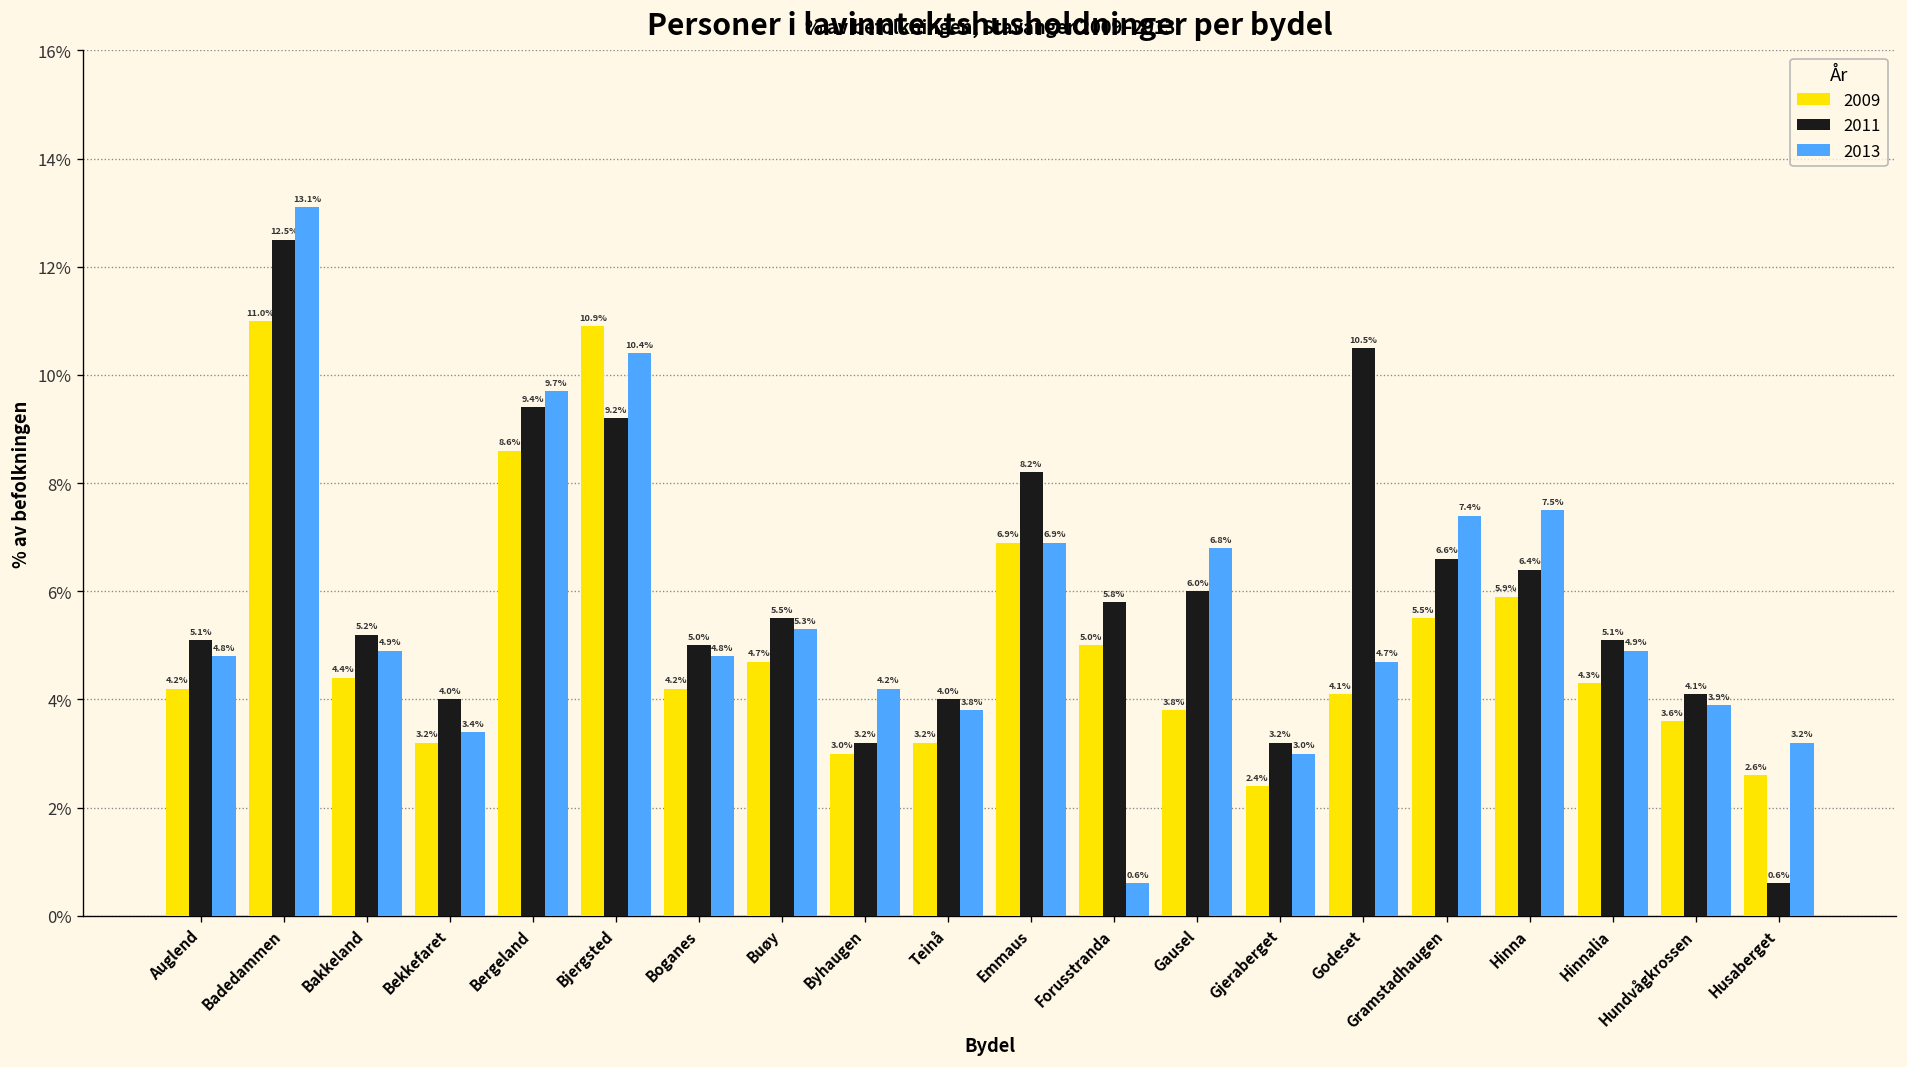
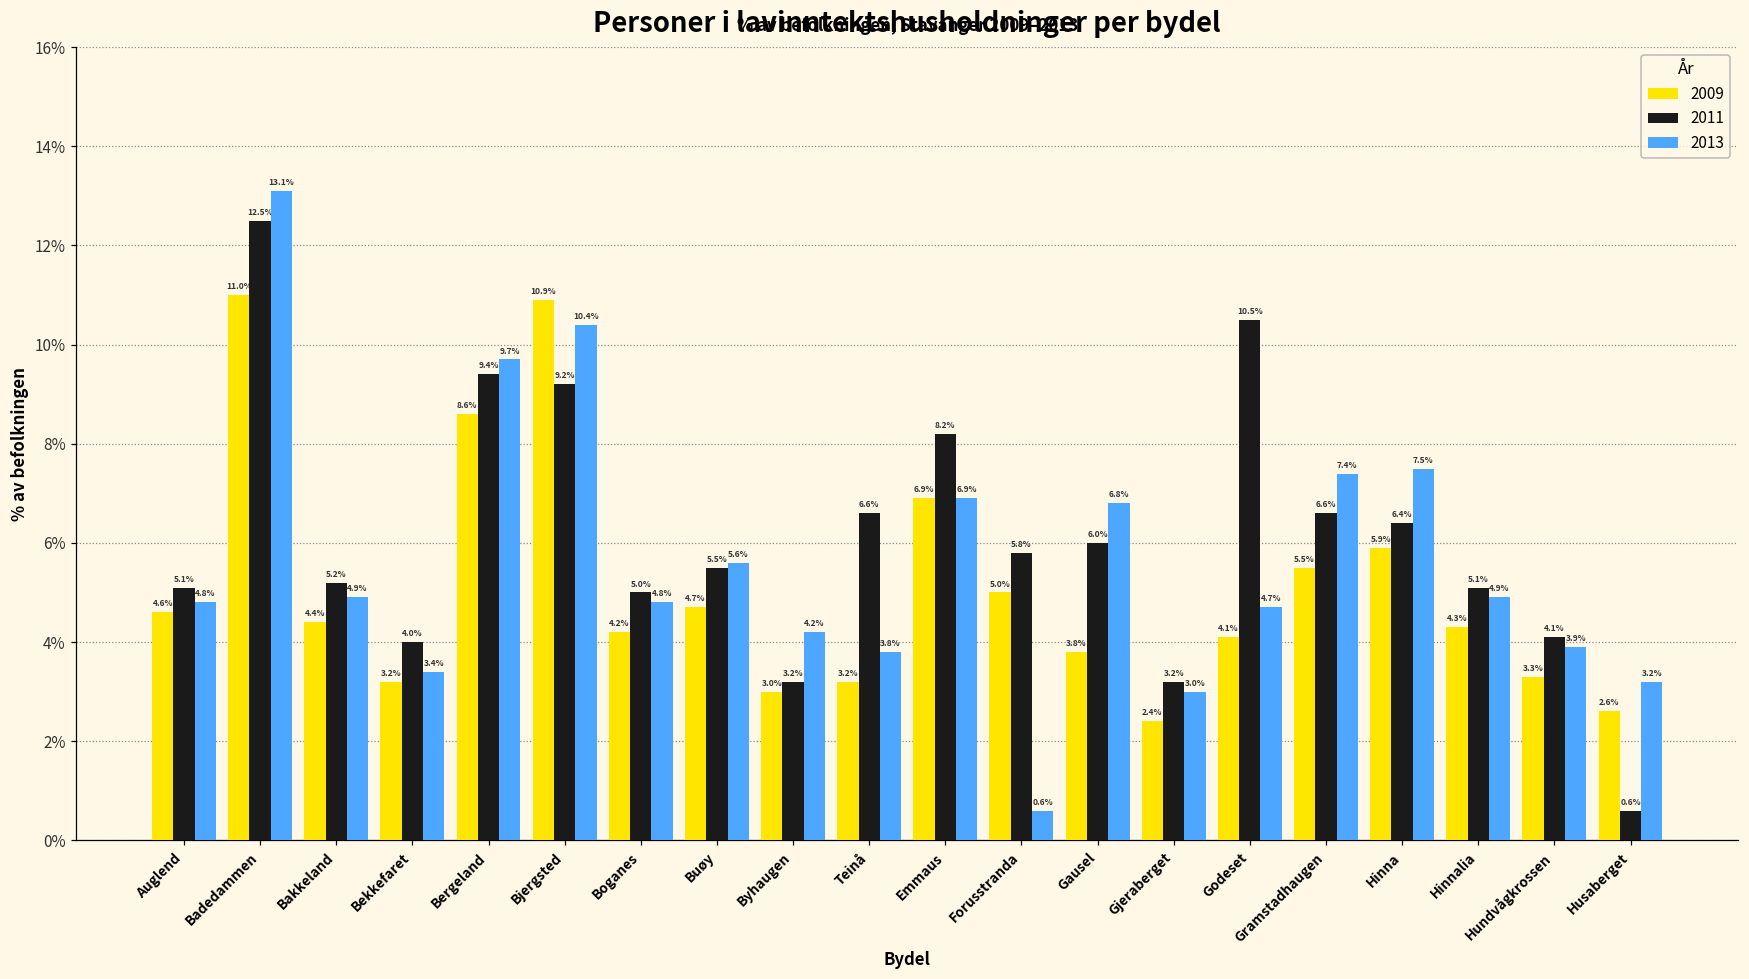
2009, Auglend: 4.2% -> 4.6%
2013, Buøy: 5.3% -> 5.6%
2011, Teinå: 4.0% -> 6.6%
2009, Hundvågkrossen: 3.6% -> 3.3%
